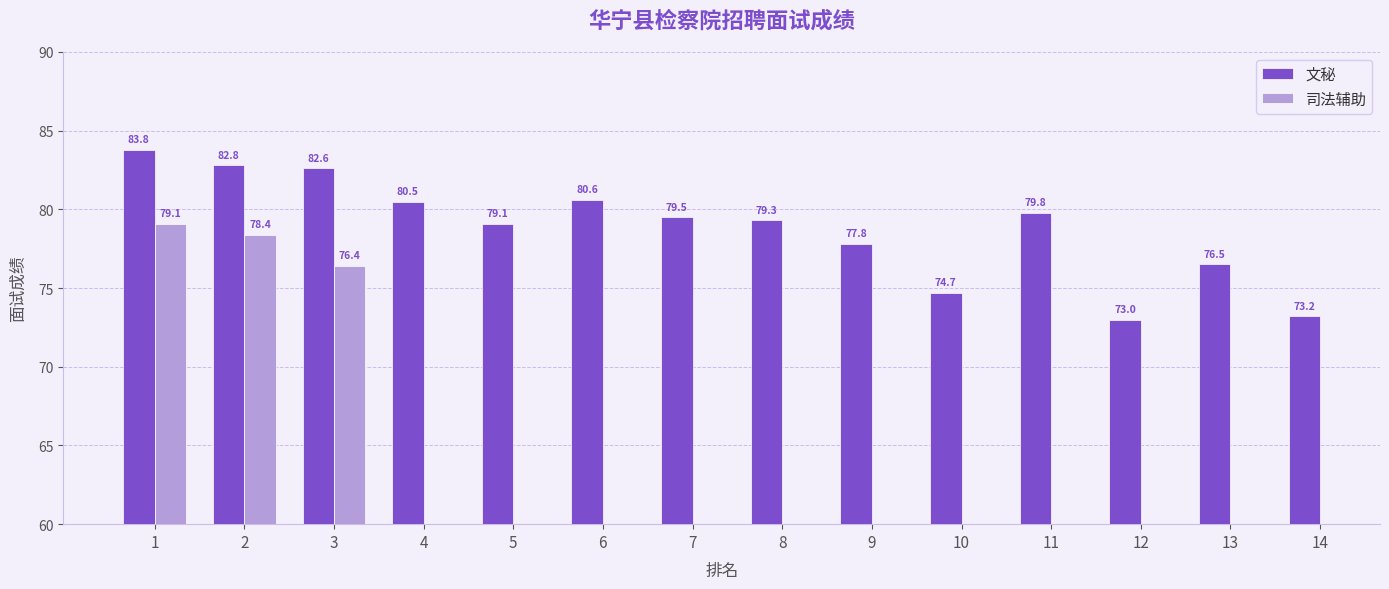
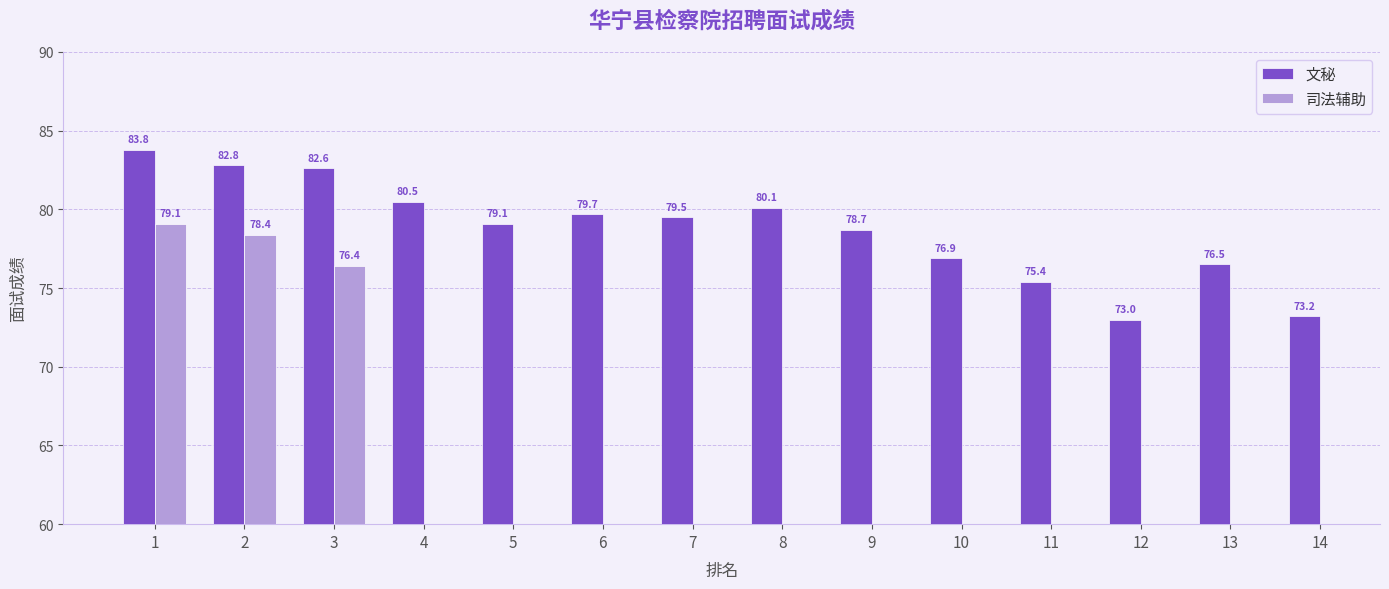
文秘, 6: 80.6 -> 79.7
文秘, 8: 79.3 -> 80.1
文秘, 9: 77.8 -> 78.7
文秘, 10: 74.7 -> 76.9
文秘, 11: 79.8 -> 75.4
